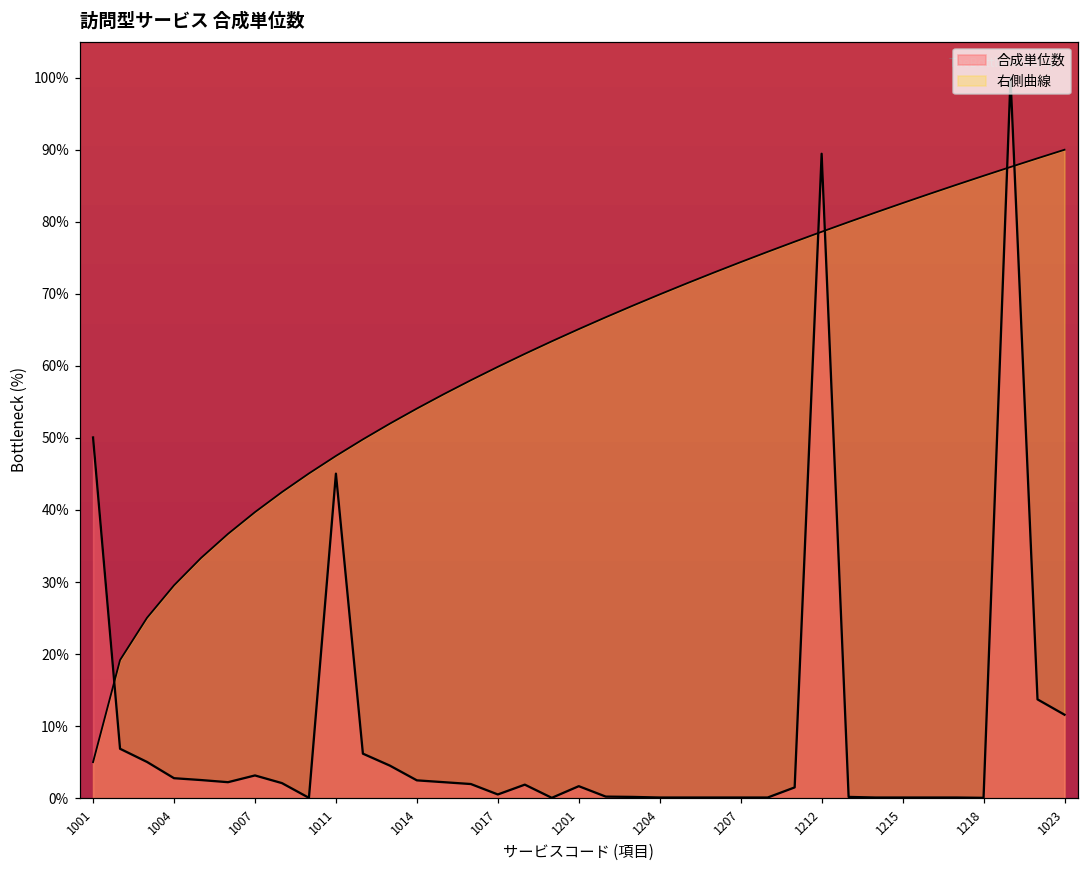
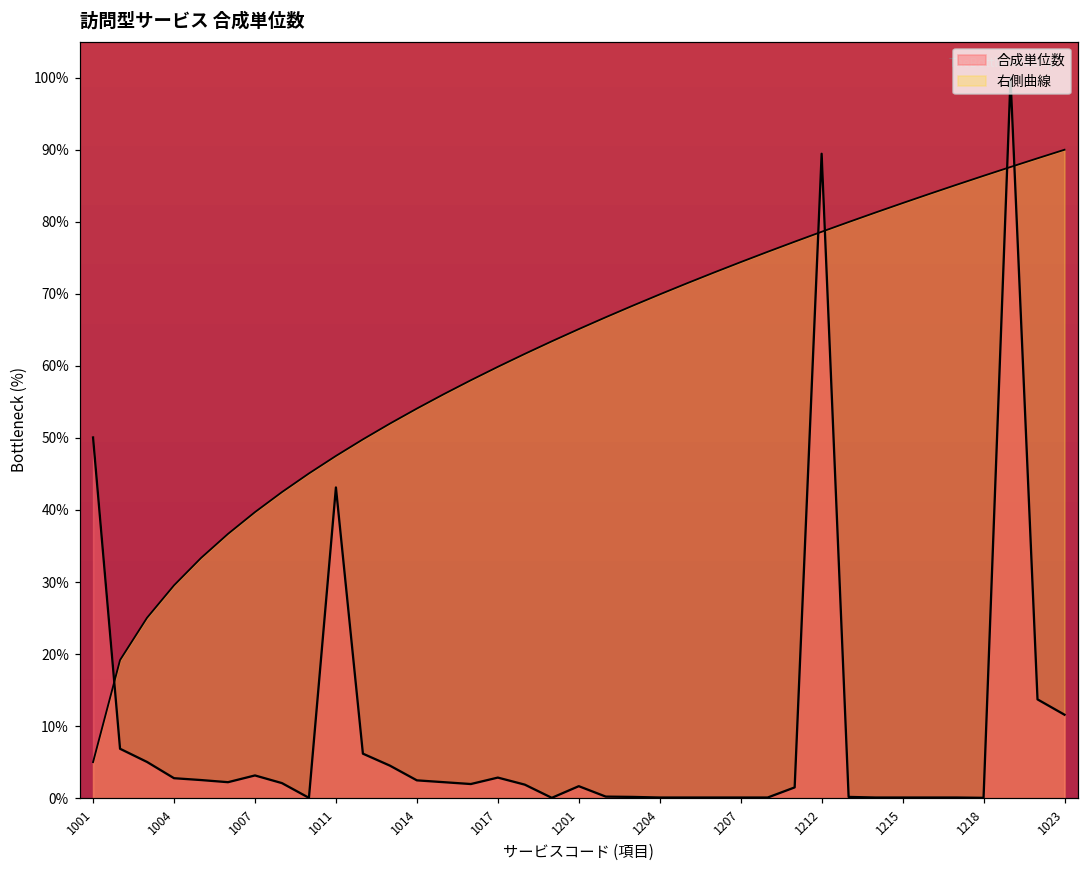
合成単位数, 1011: 45% -> 43%
合成単位数, 1017: 1% -> 3%
